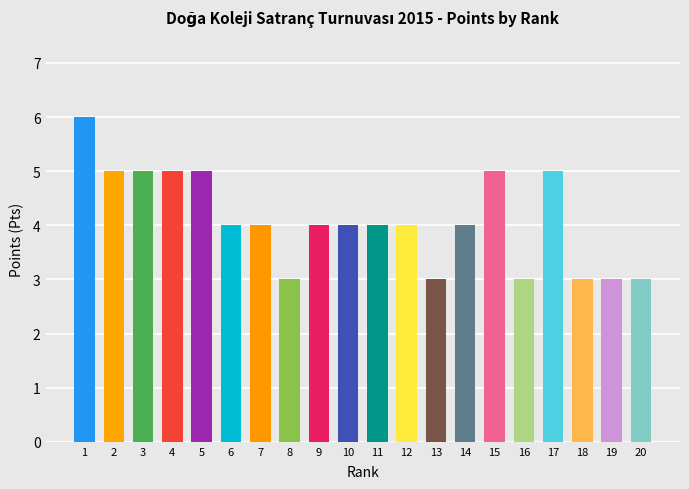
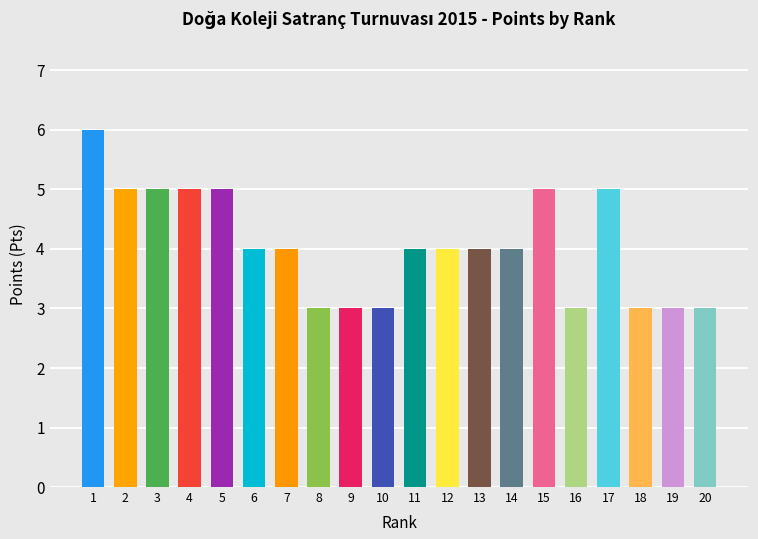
9: 4 -> 3
10: 4 -> 3
13: 3 -> 4
